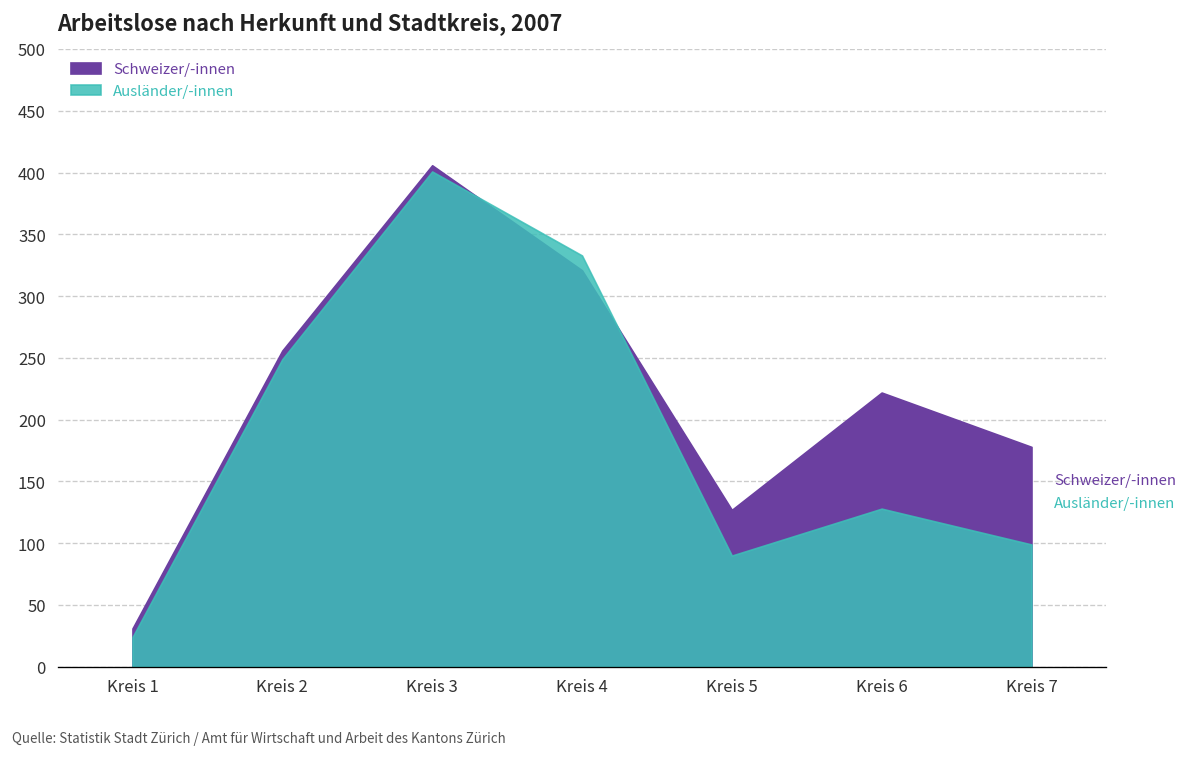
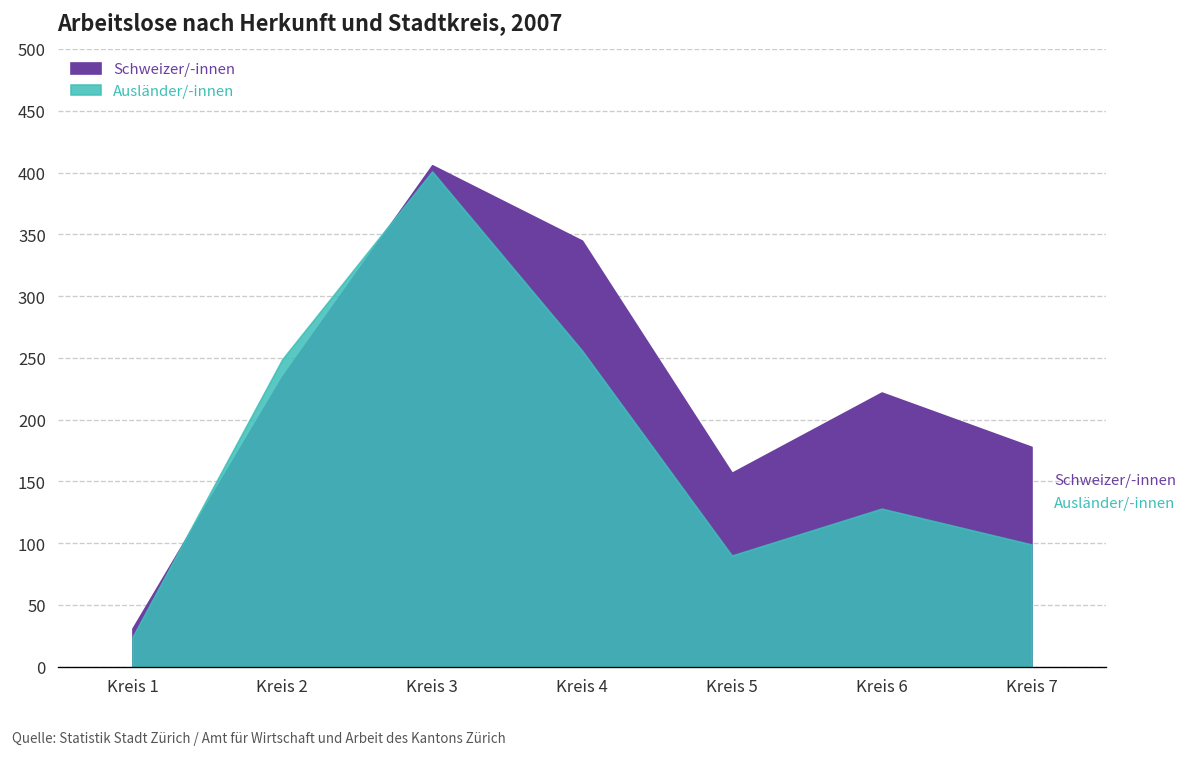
Schweizer/-innen, Kreis 2: 256 -> 235
Schweizer/-innen, Kreis 4: 321 -> 345
Ausländer/-innen, Kreis 4: 333 -> 256
Schweizer/-innen, Kreis 5: 127 -> 157
